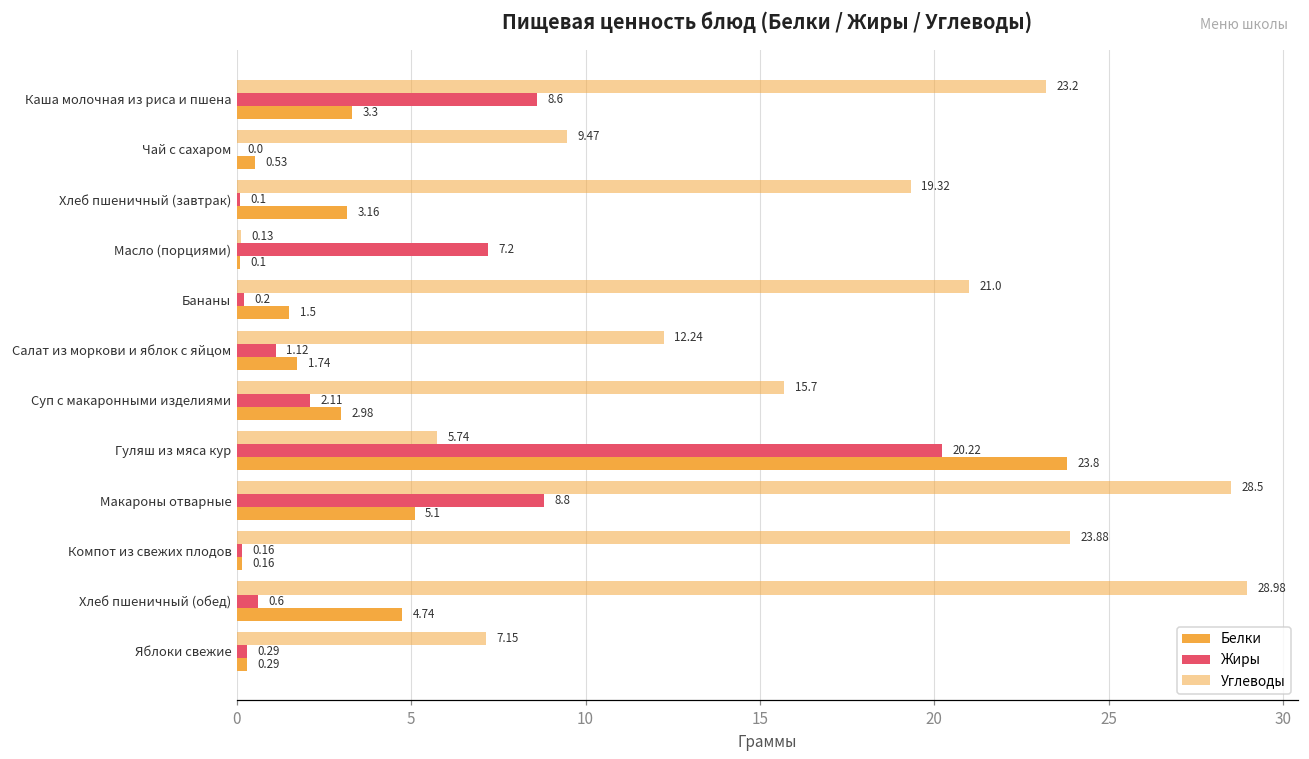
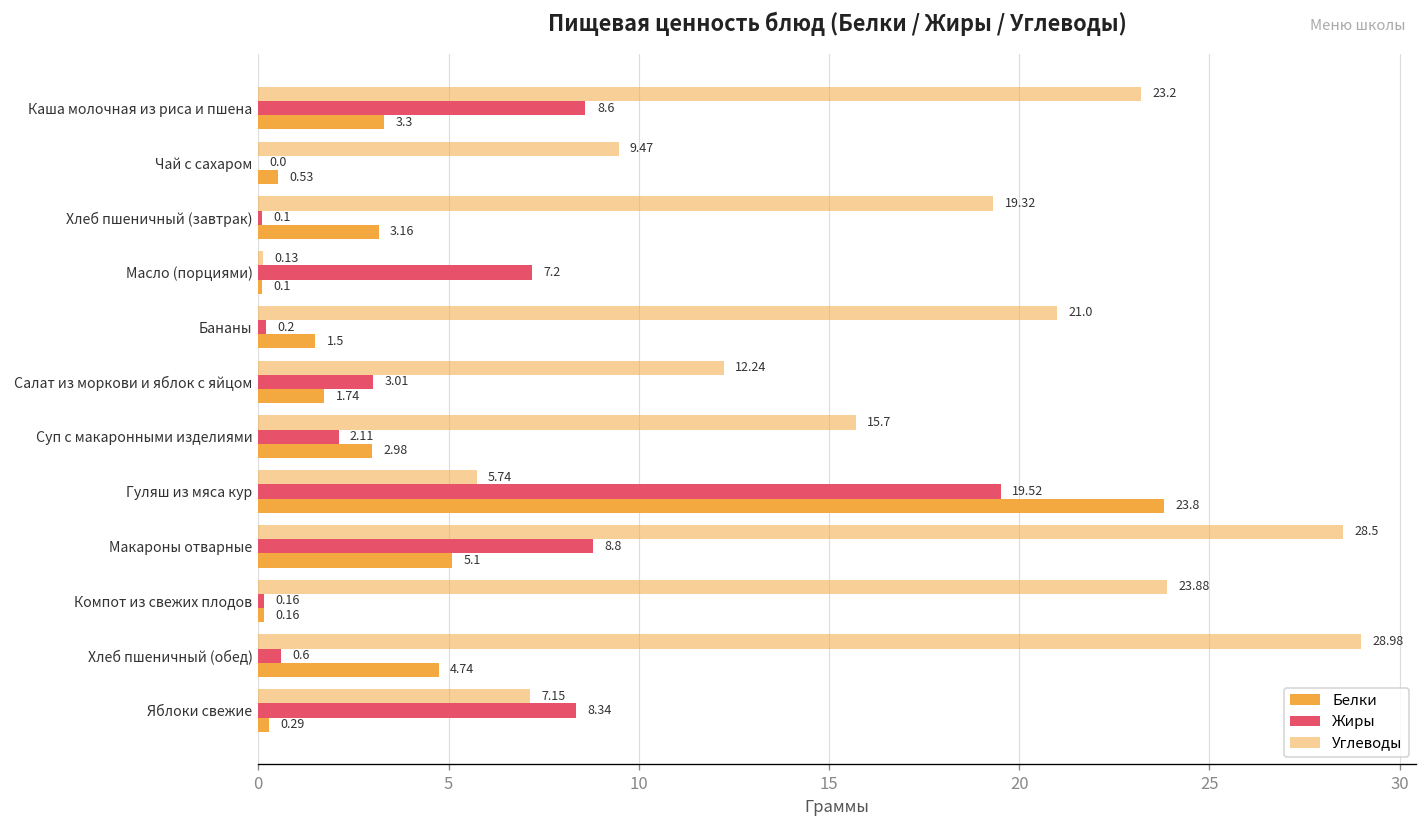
Жиры, Салат из моркови и яблок с яйцом: 1.12 -> 3.01
Жиры, Гуляш из мяса кур: 20.22 -> 19.52
Жиры, Яблоки свежие: 0.29 -> 8.34
